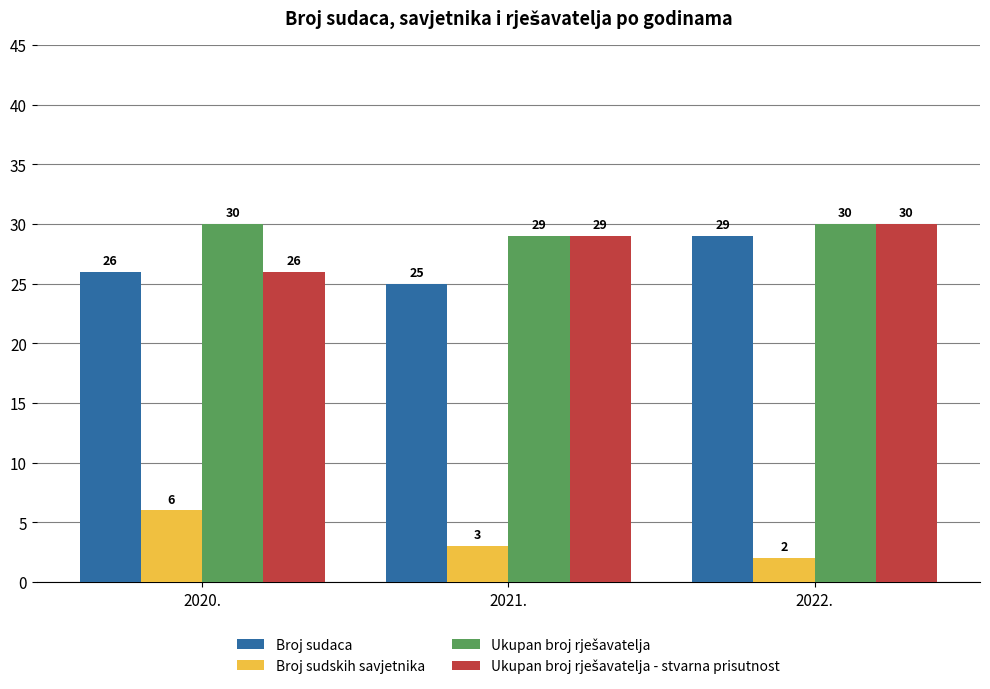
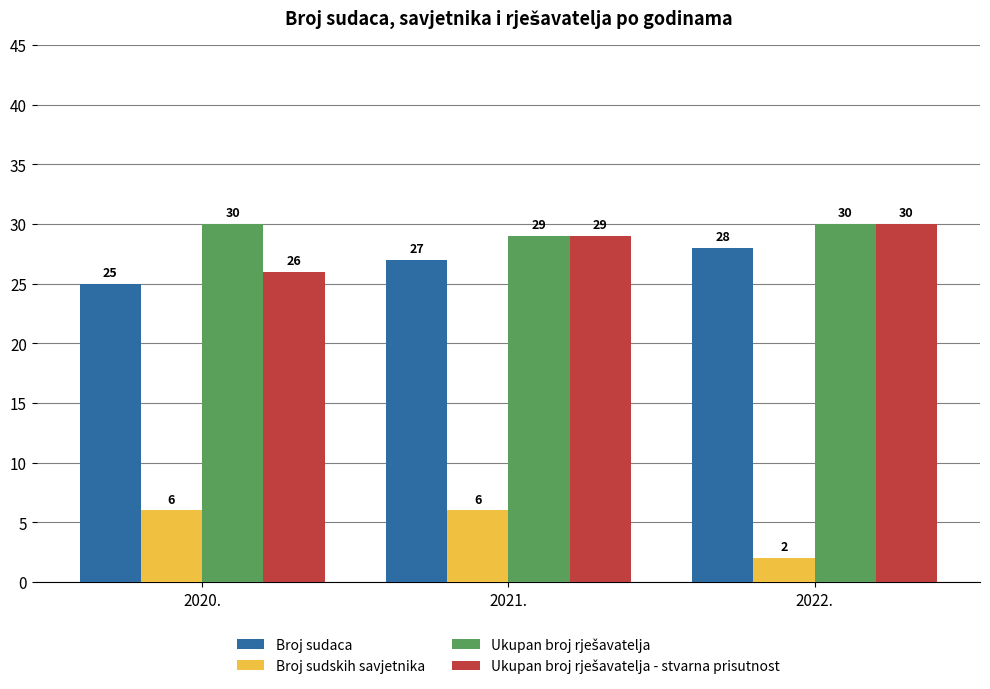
Broj sudaca, 2020.: 26 -> 25
Broj sudaca, 2021.: 25 -> 27
Broj sudskih savjetnika, 2021.: 3 -> 6
Broj sudaca, 2022.: 29 -> 28
